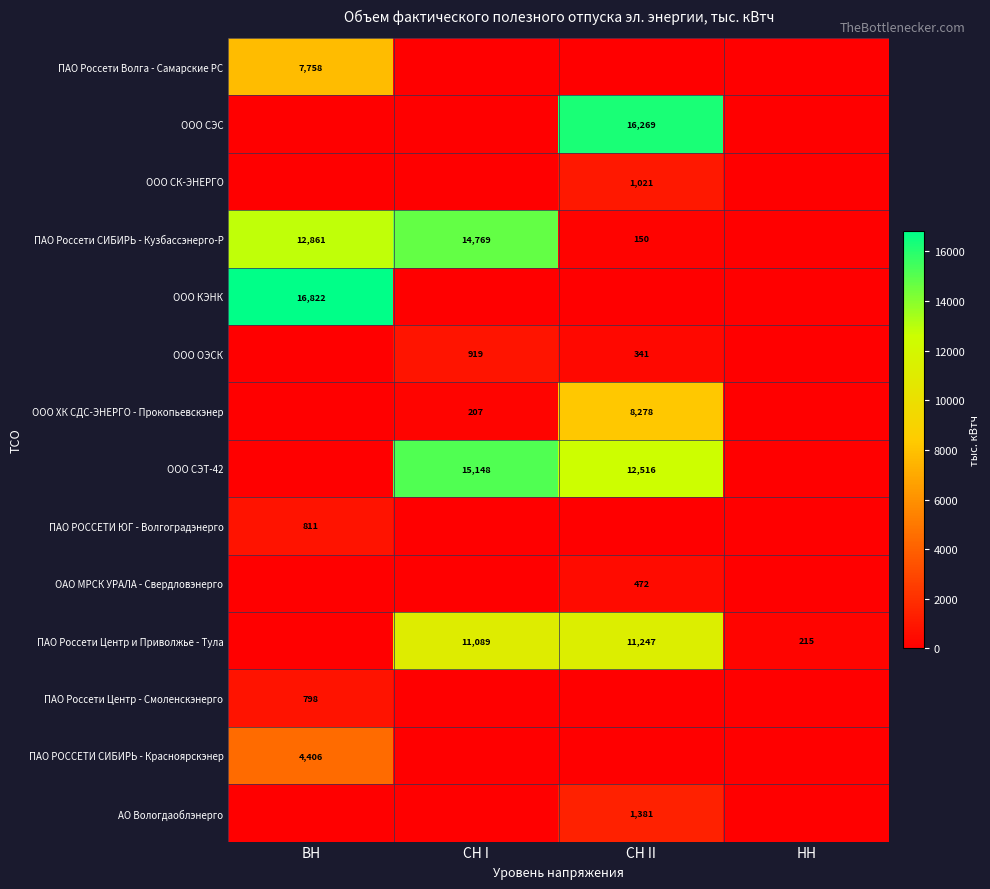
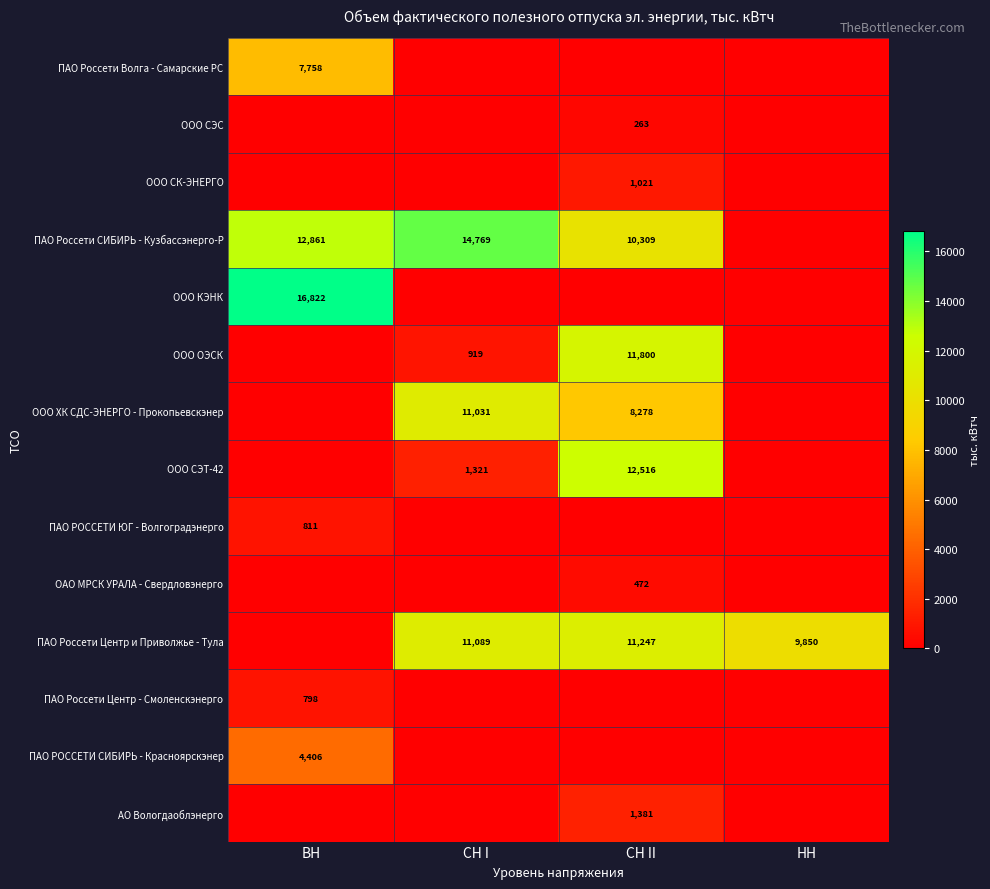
ООО СЭС, СН II: 16,269 -> 263
ПАО Россети СИБИРЬ - Кузбассэнерго-Р, СН II: 150 -> 10,309
ООО ОЭСК, СН II: 341 -> 11,800
ООО ХК СДС-ЭНЕРГО - Прокопьевскэнер, СН I: 207 -> 11,031
ООО СЭТ-42, СН I: 15,148 -> 1,321
ПАО Россети Центр и Приволжье - Тула, НН: 215 -> 9,850
